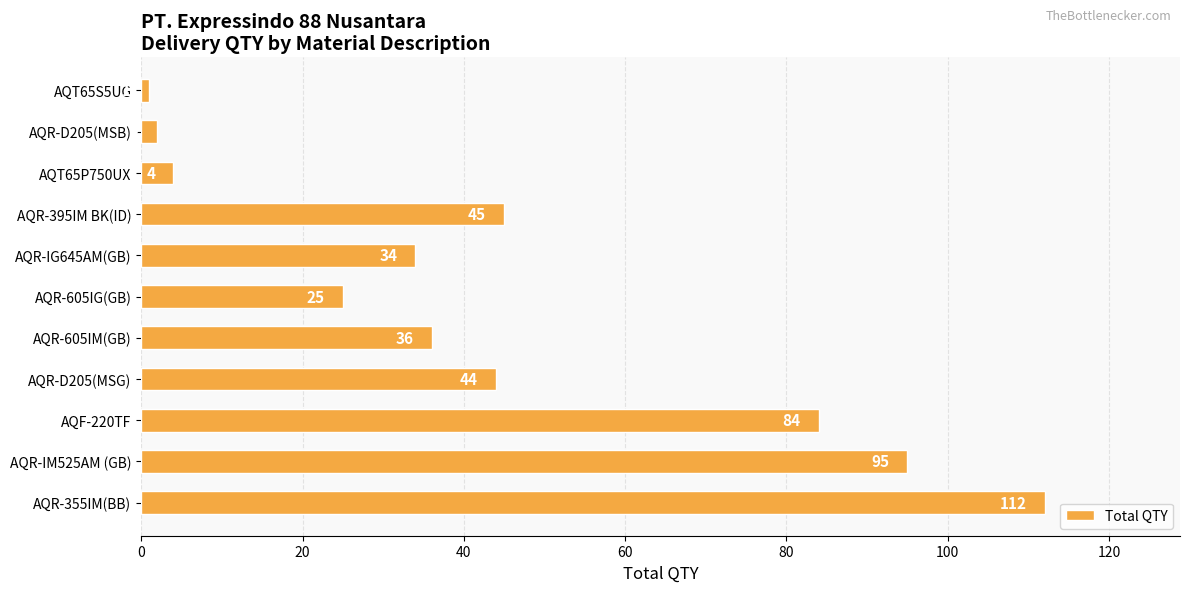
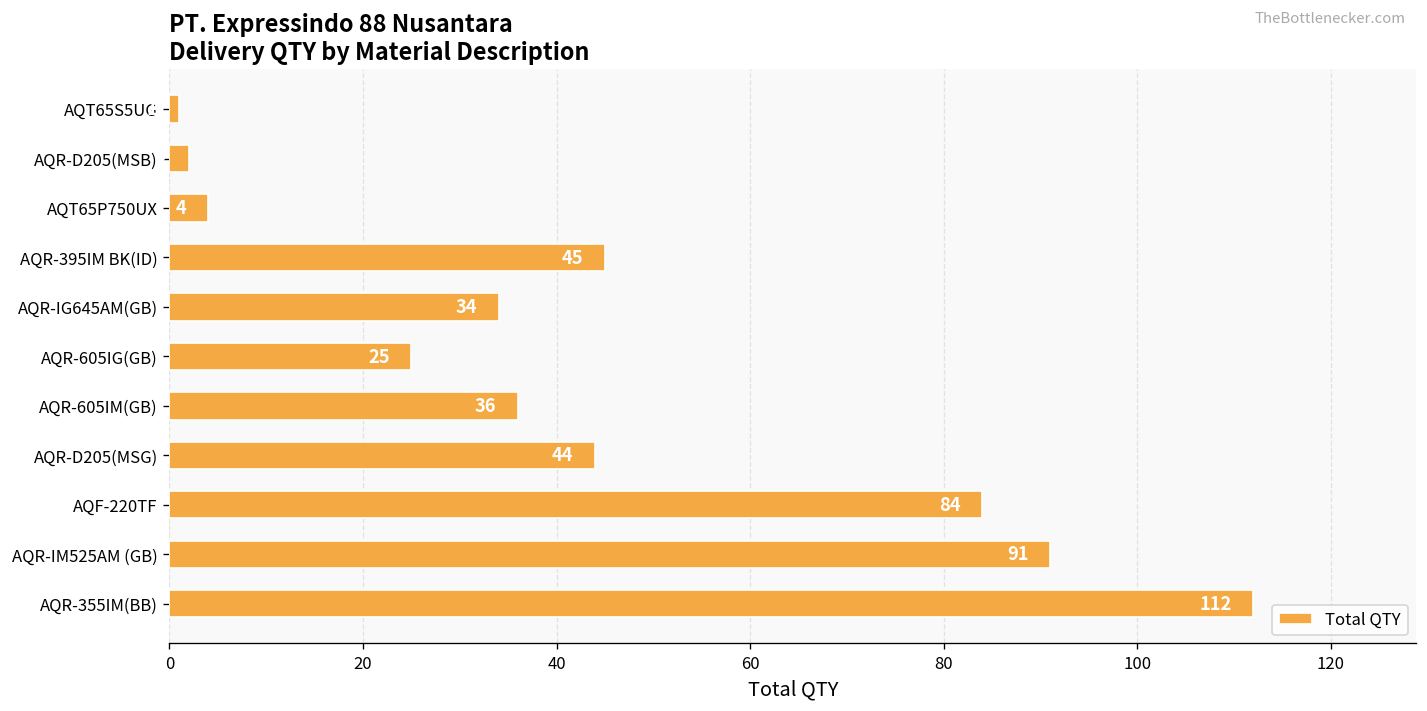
AQR-IM525AM (GB): 95 -> 91
